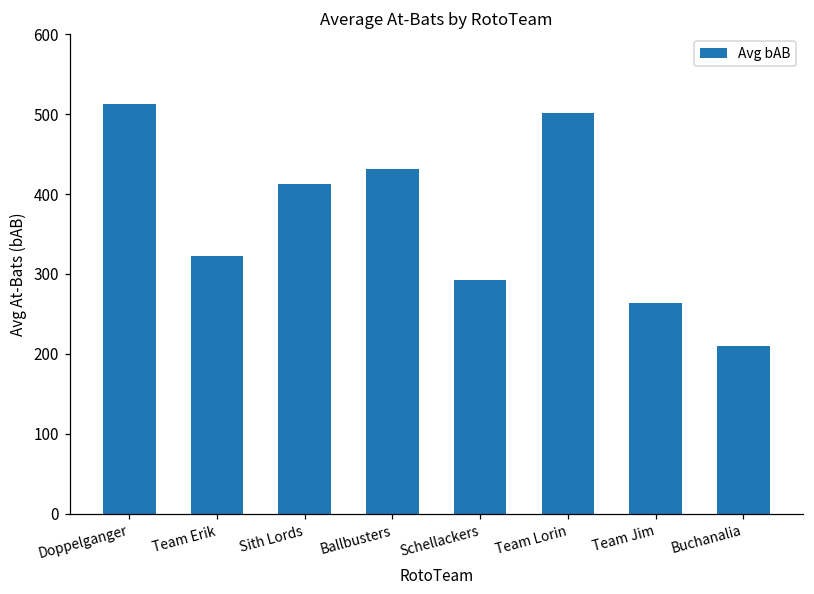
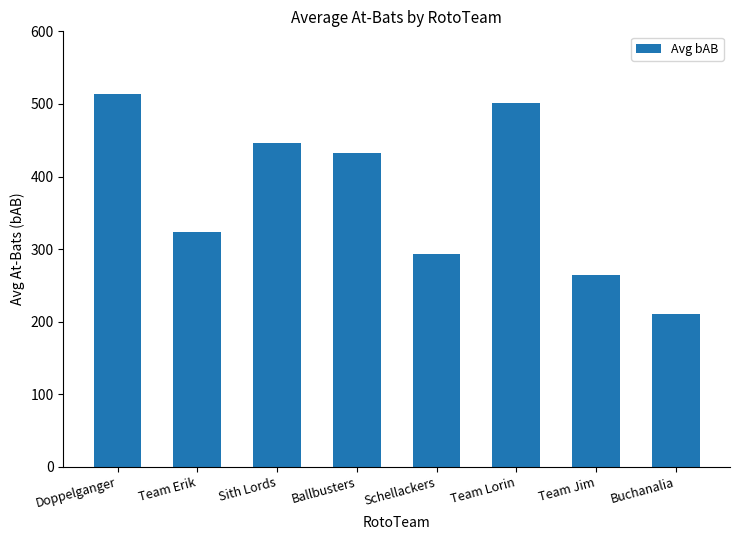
Sith Lords: 410 -> 450
